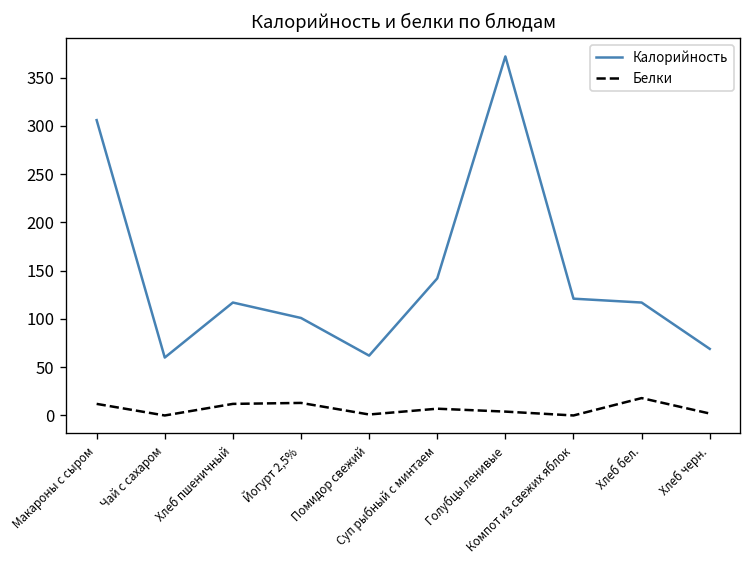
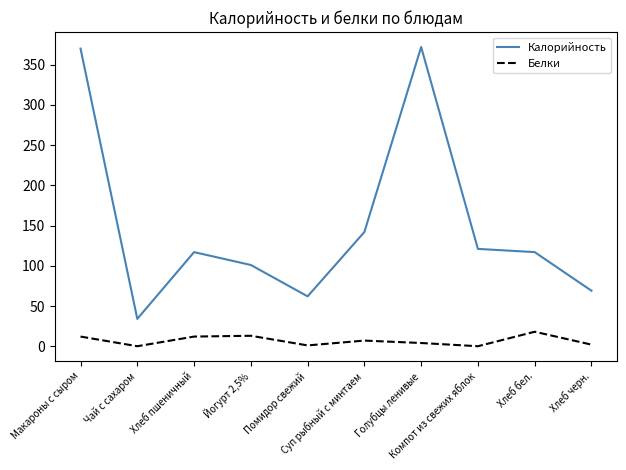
Калорийность, Макароны с сыром: 310 -> 370
Калорийность, Чай с сахаром: 60 -> 30
